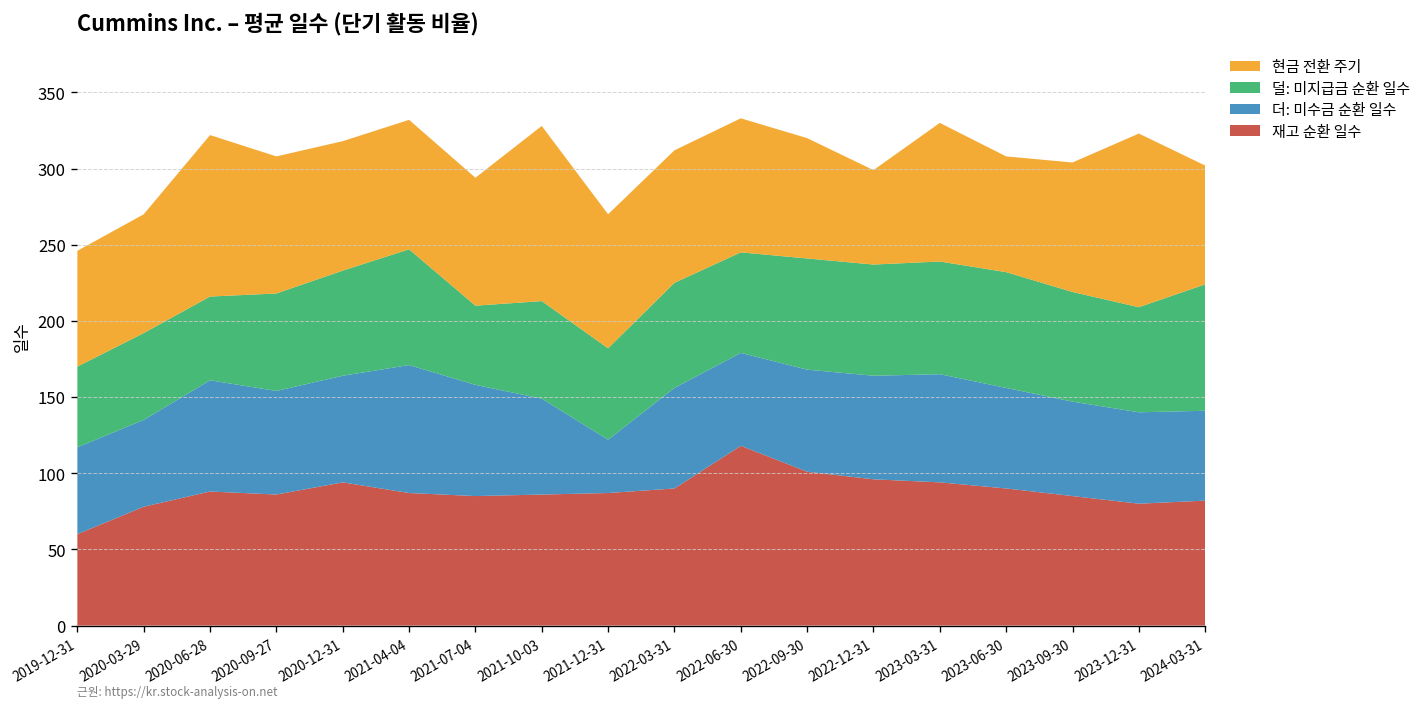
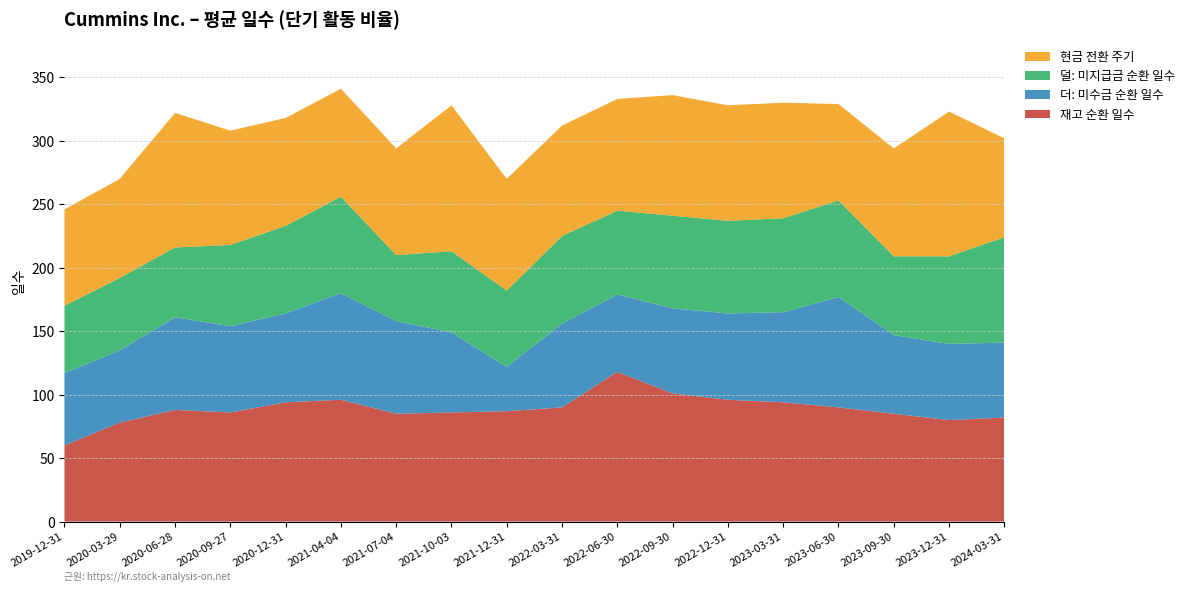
재고 순환 일수, 2021-04-04: 87 -> 96
현금 전환 주기, 2022-09-30: 79 -> 95
현금 전환 주기, 2022-12-31: 62 -> 91
더: 미수금 순환 일수, 2023-06-30: 66 -> 87
덜: 미지급금 순환 일수, 2023-09-30: 72 -> 62
